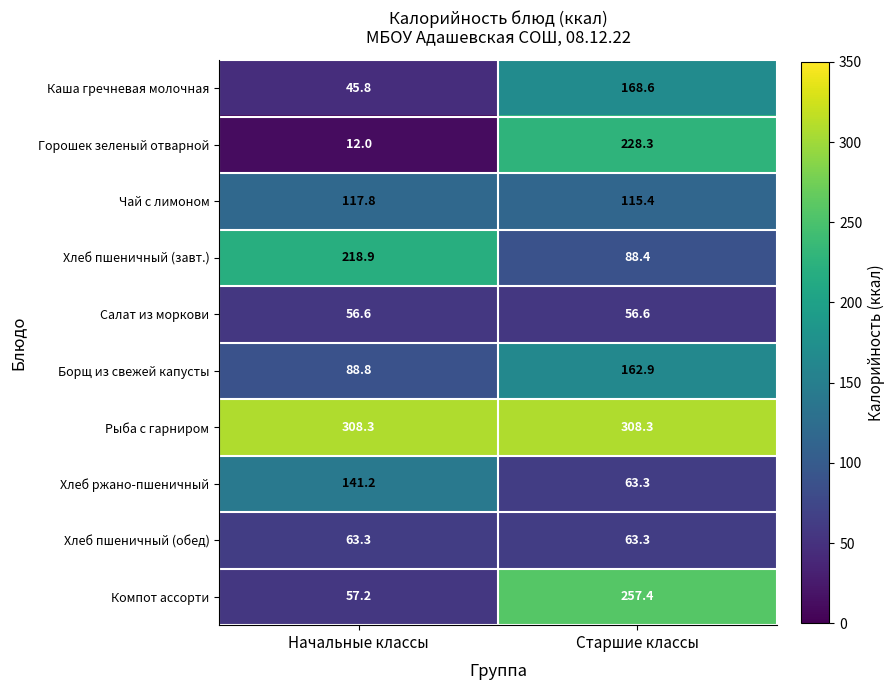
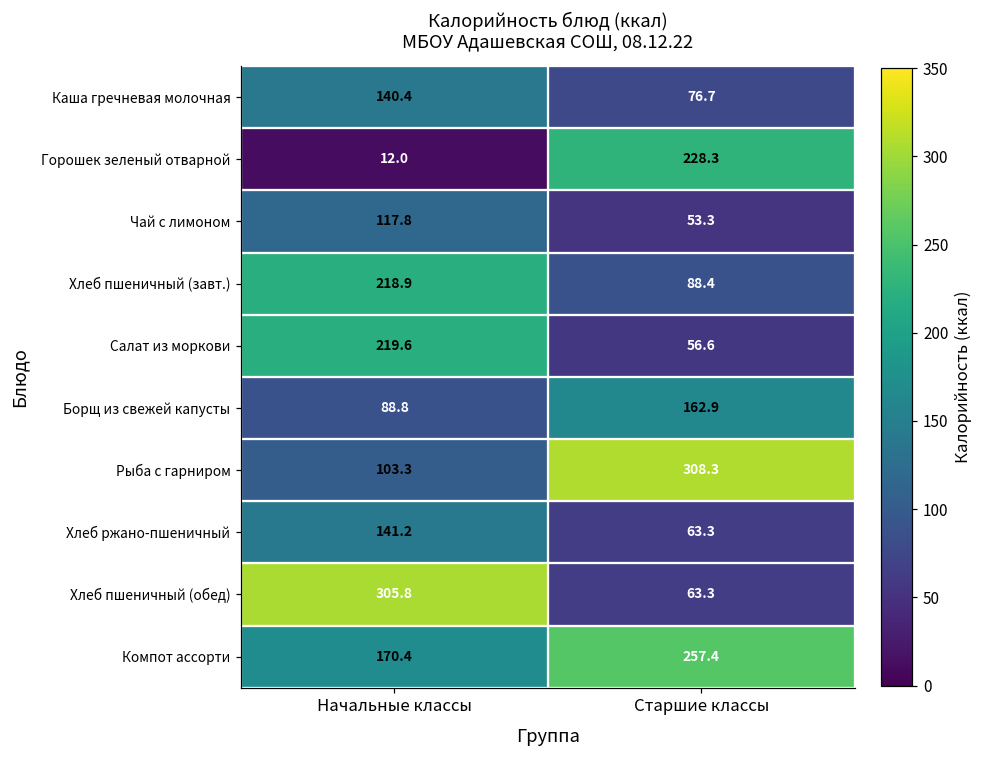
Каша гречневая молочная, Начальные классы: 45.8 -> 140.4
Каша гречневая молочная, Старшие классы: 168.6 -> 76.7
Чай с лимоном, Старшие классы: 115.4 -> 53.3
Салат из моркови, Начальные классы: 56.6 -> 219.6
Рыба с гарниром, Начальные классы: 308.3 -> 103.3
Хлеб пшеничный (обед), Начальные классы: 63.3 -> 305.8
Компот ассорти, Начальные классы: 57.2 -> 170.4
